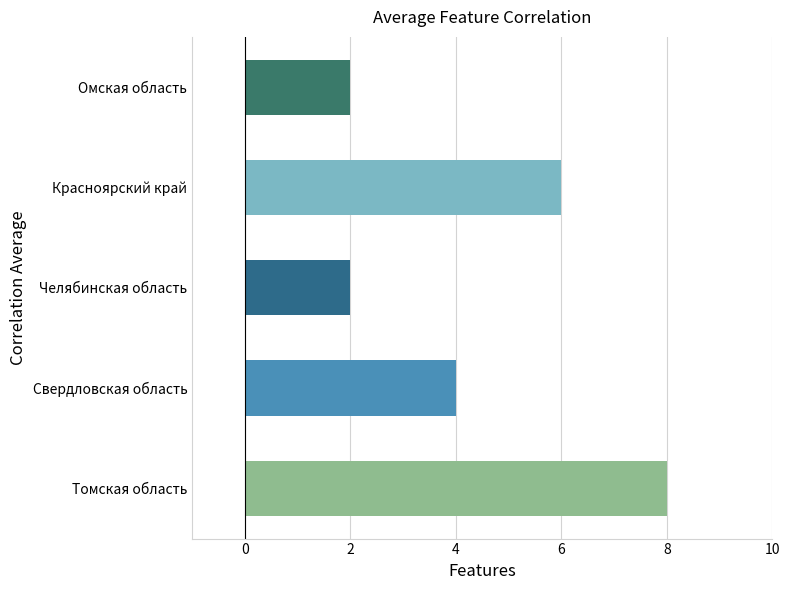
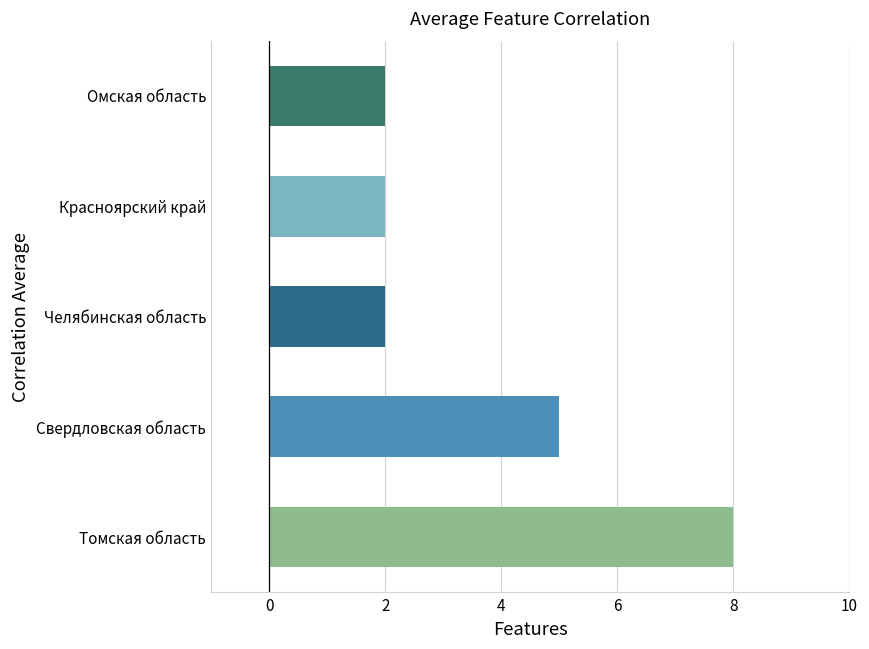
Красноярский край: 6 -> 2
Свердловская область: 4 -> 5
